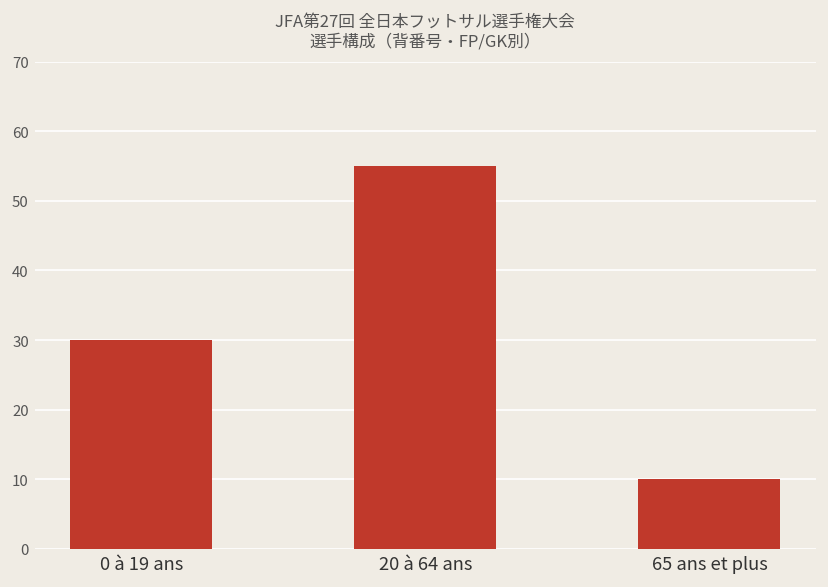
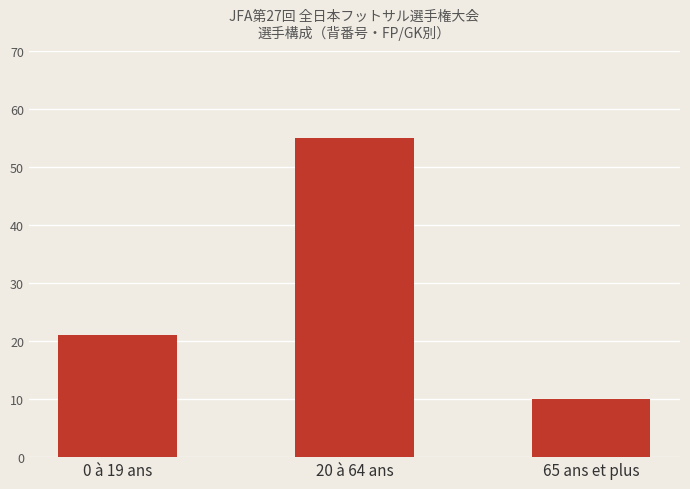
0 à 19 ans: 30 -> 21
